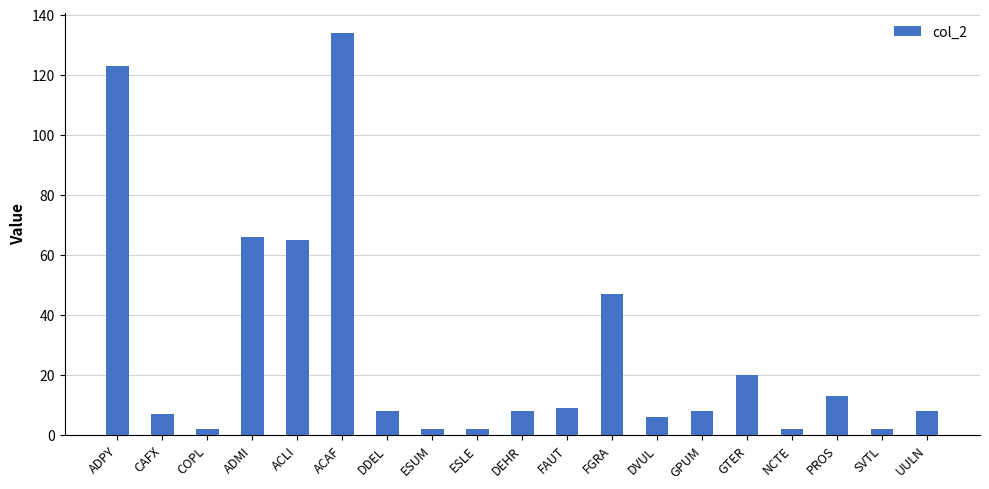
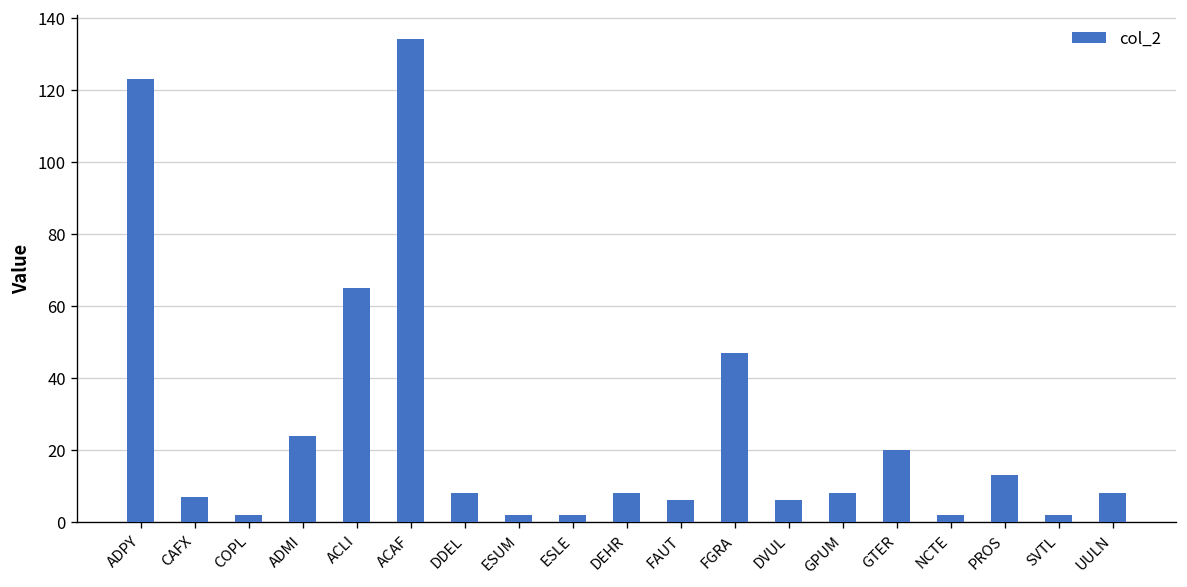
ADMI: 66 -> 24
FAUT: 9 -> 6
